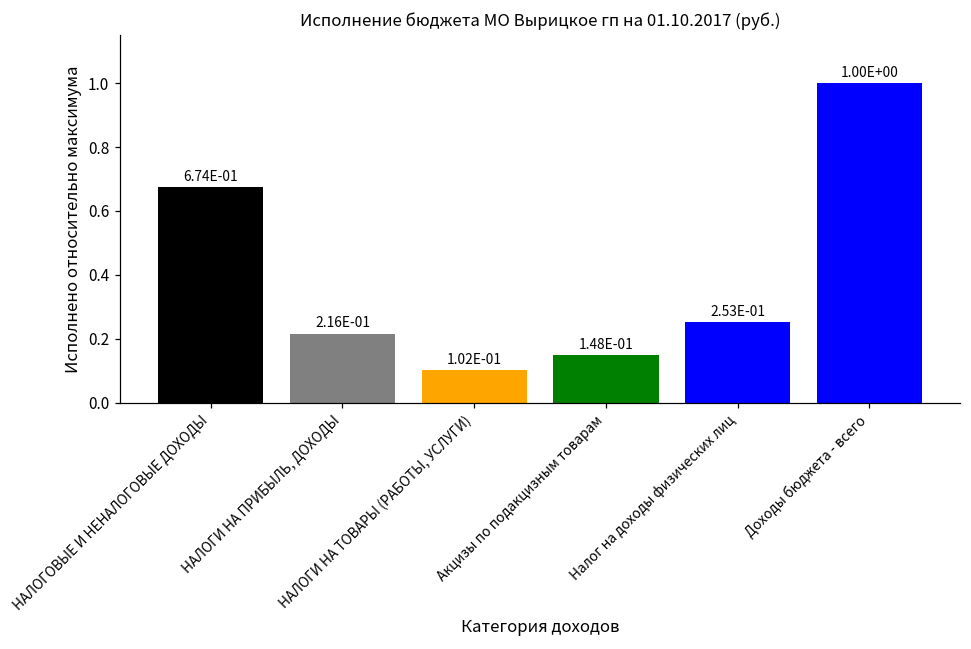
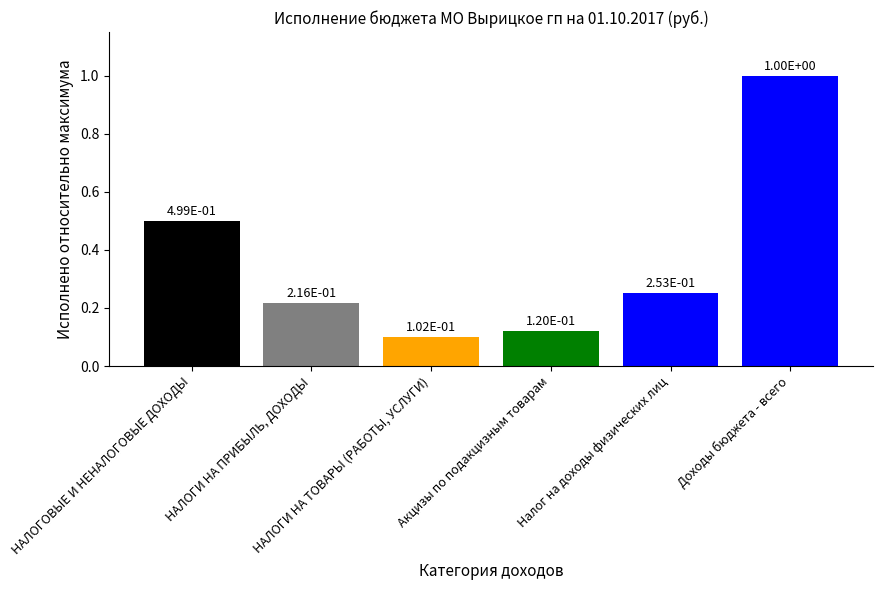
НАЛОГОВЫЕ И НЕНАЛОГОВЫЕ ДОХОДЫ: 6.74E-01 -> 4.99E-01
Акцизы по подакцизным товарам: 1.48E-01 -> 1.20E-01
